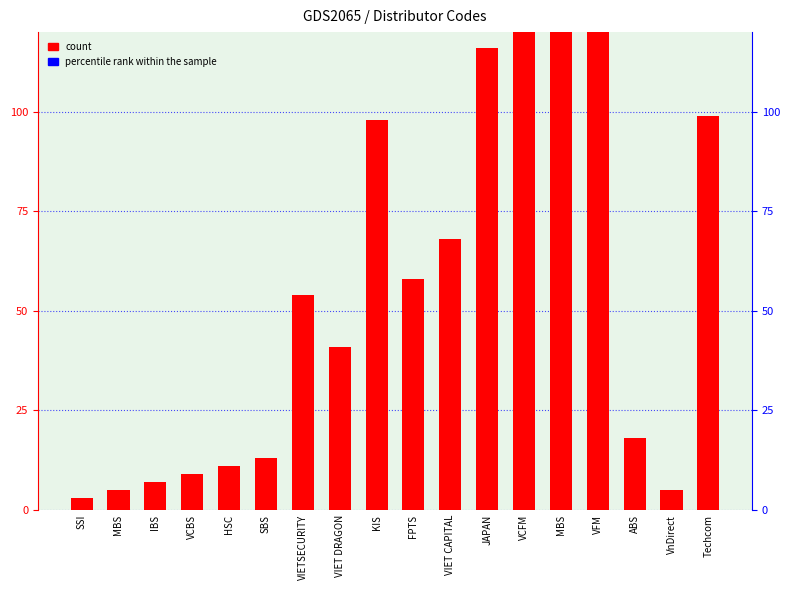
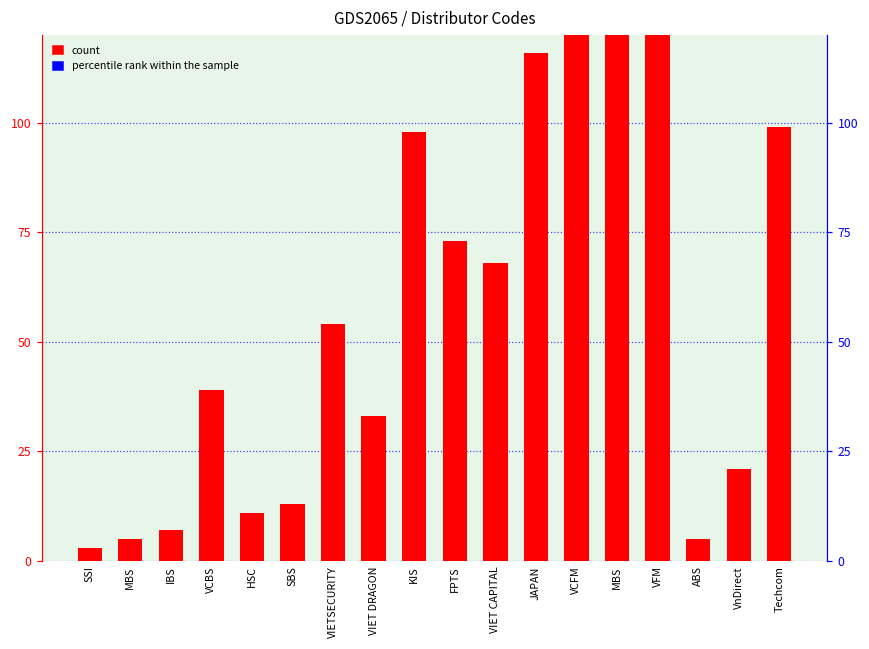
VCBS: 9 -> 39
VIET DRAGON: 41 -> 33
FPTS: 58 -> 73
ABS: 18 -> 5
VnDirect: 5 -> 21
